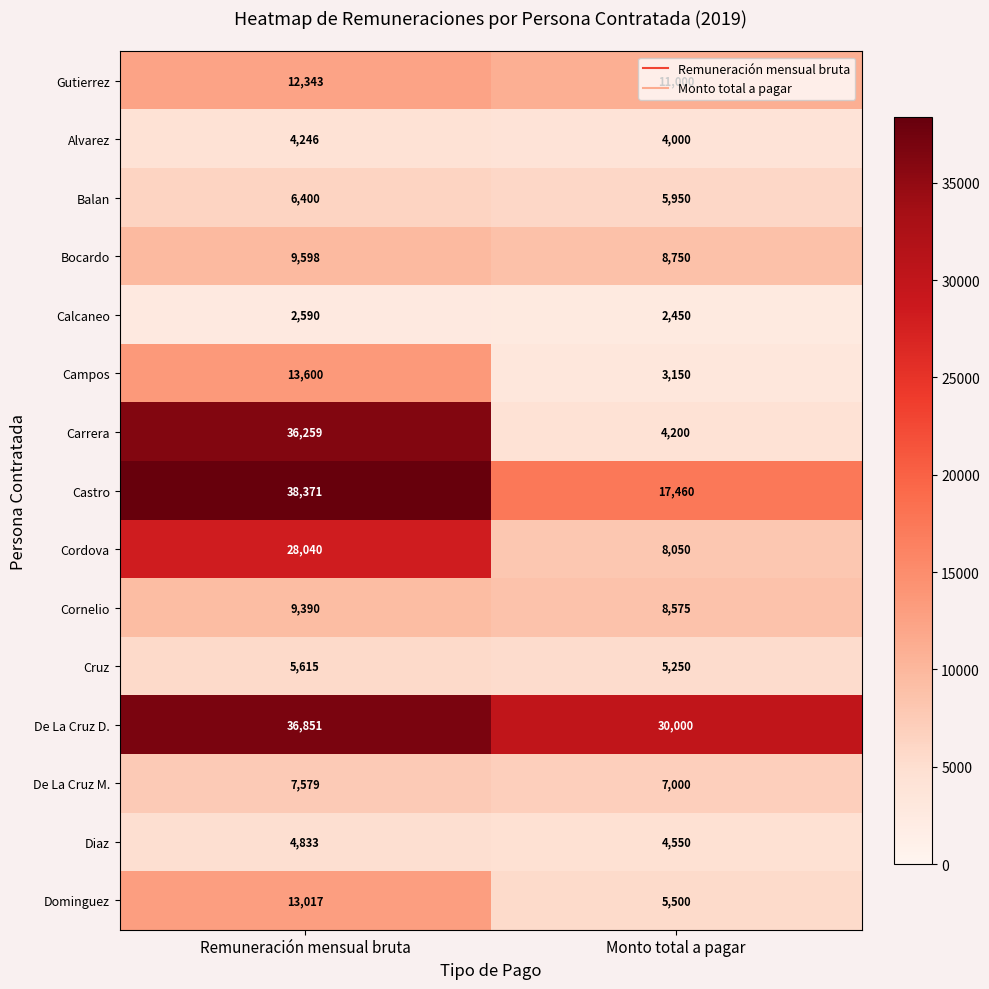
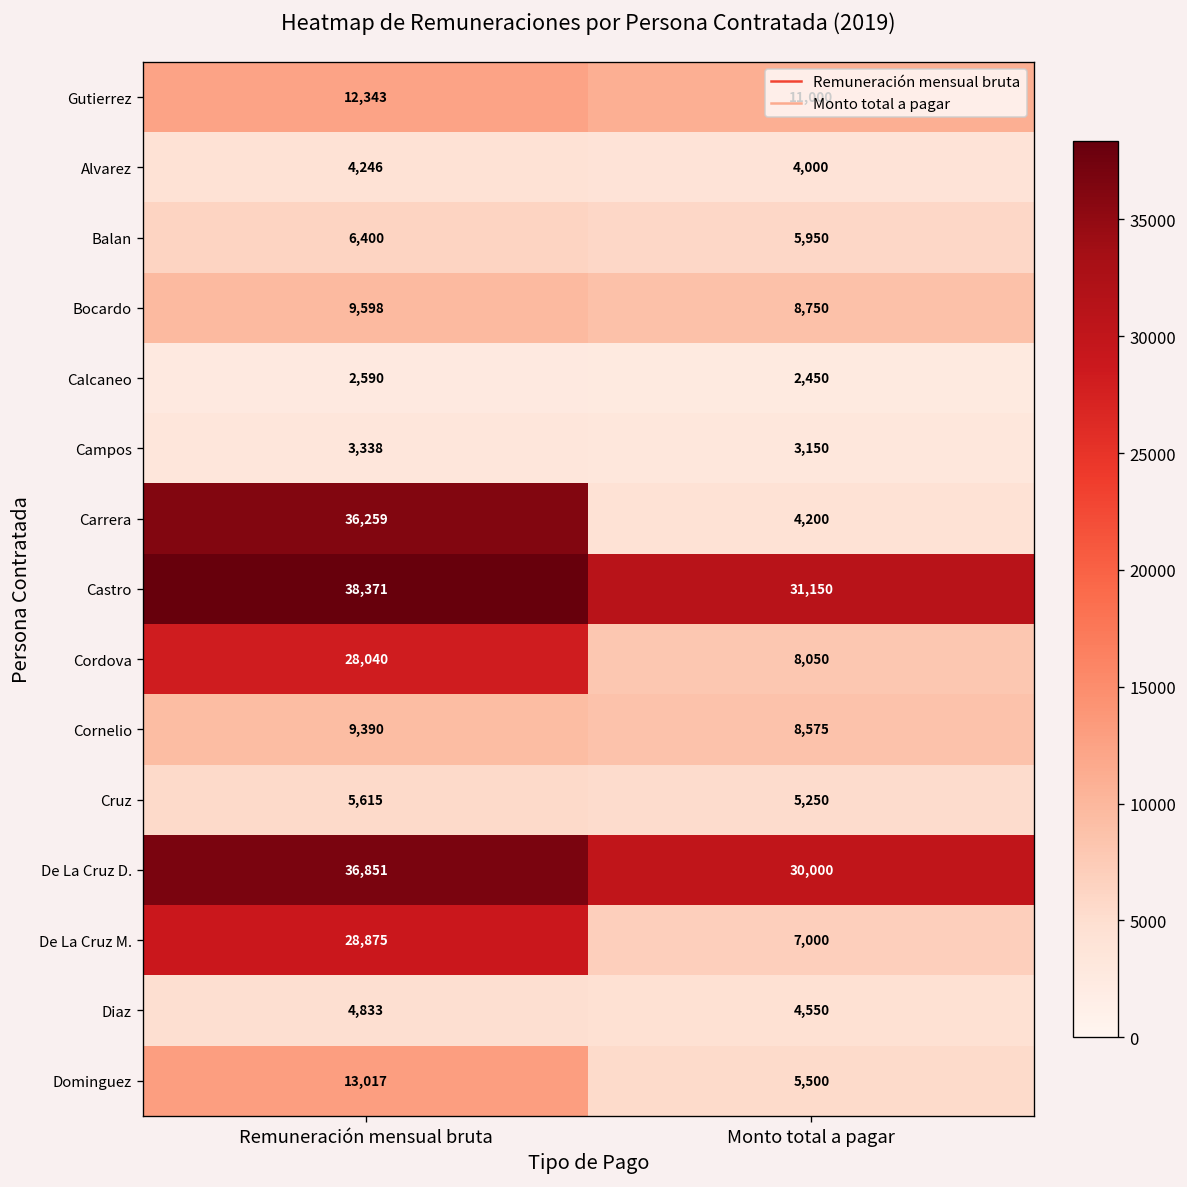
Campos, Remuneración mensual bruta: 13,600 -> 3,338
Castro, Monto total a pagar: 17,460 -> 31,150
De La Cruz M., Remuneración mensual bruta: 7,579 -> 28,875
